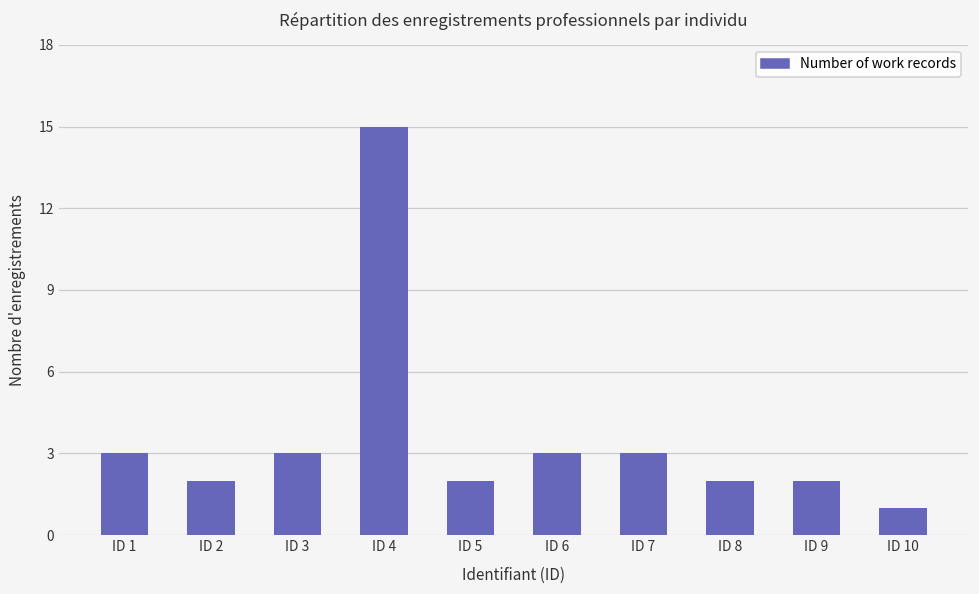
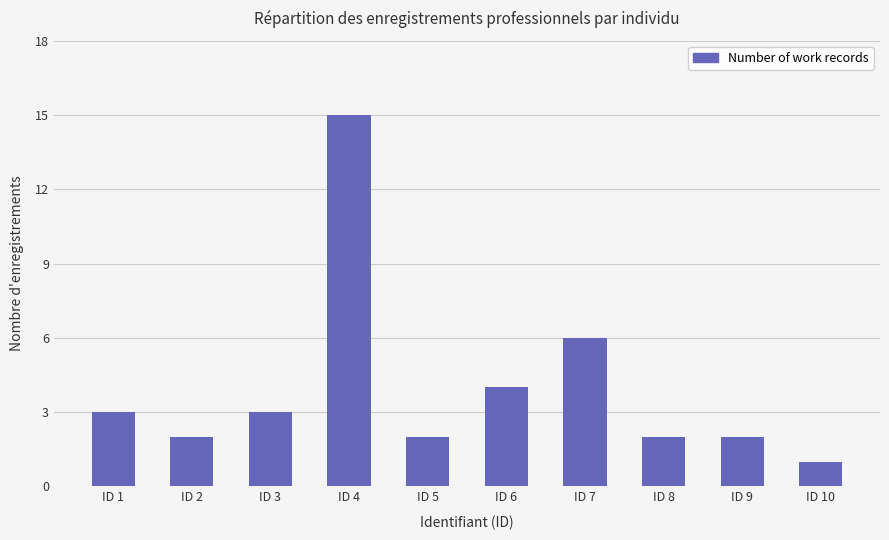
ID 6: 3 -> 4
ID 7: 3 -> 6
